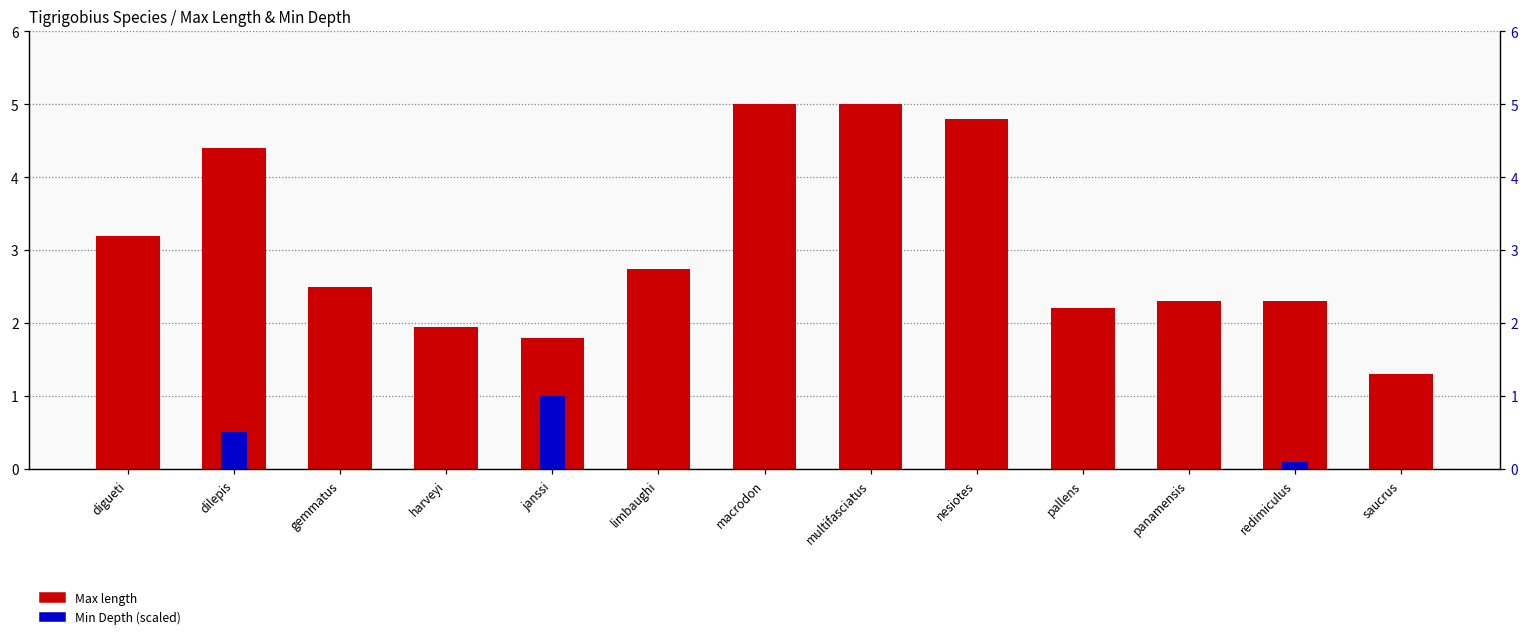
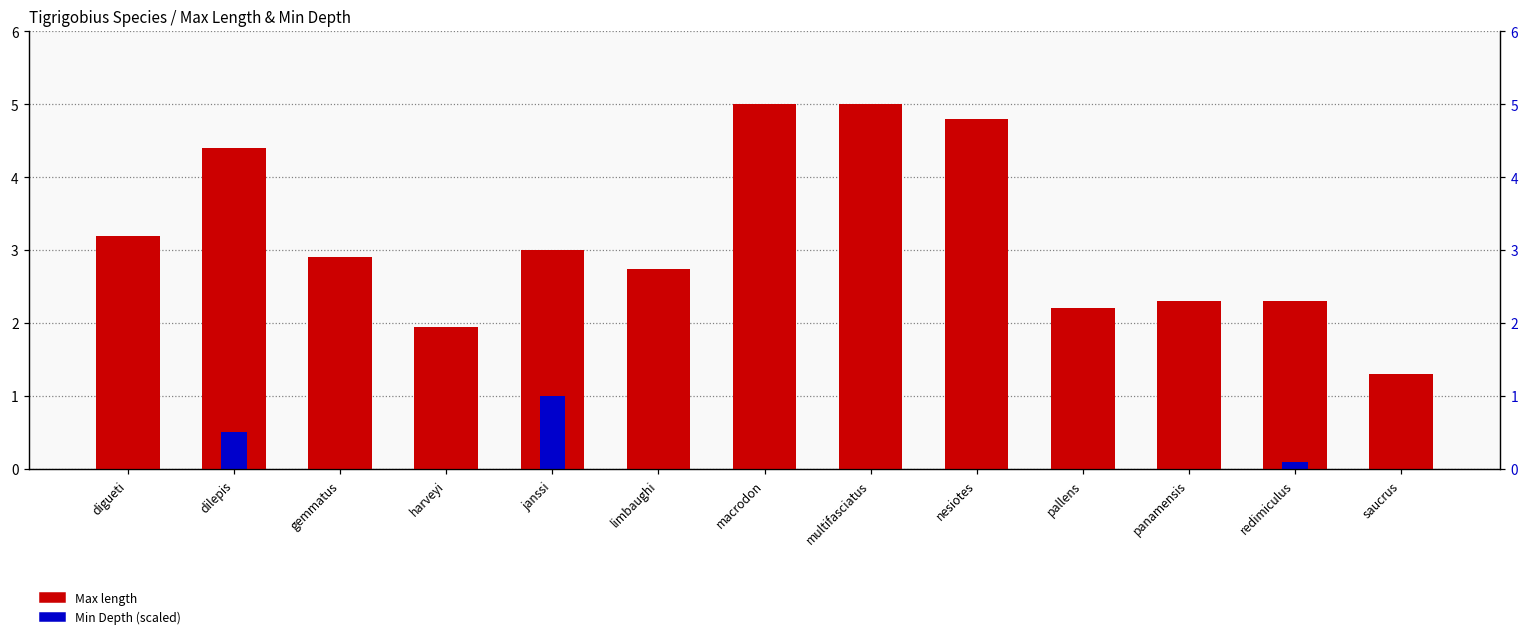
Max length, gemmatus: 2.5 -> 2.9
Max length, janssi: 1.8 -> 3.0
